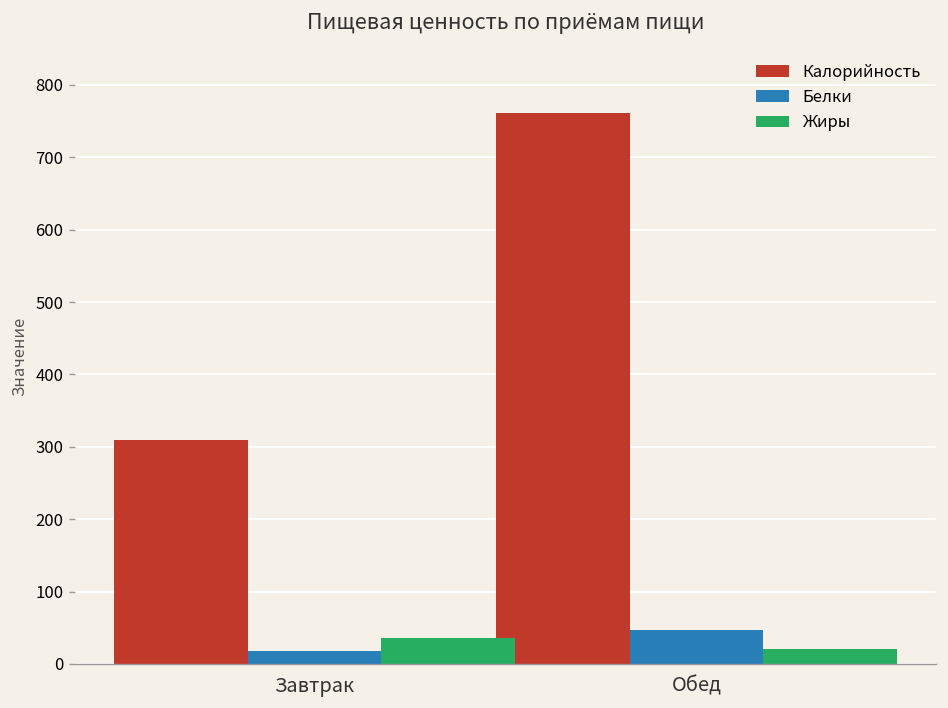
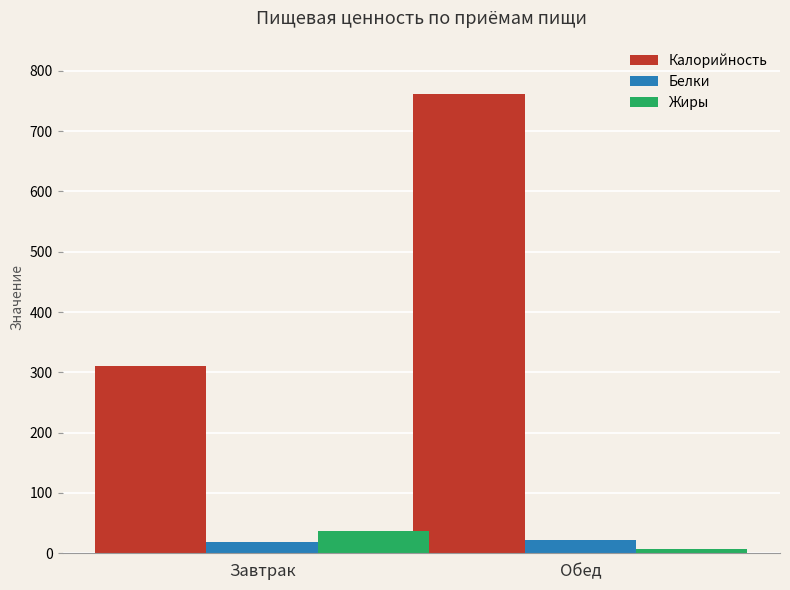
Белки, Обед: 50 -> 20
Жиры, Обед: 20 -> 10
